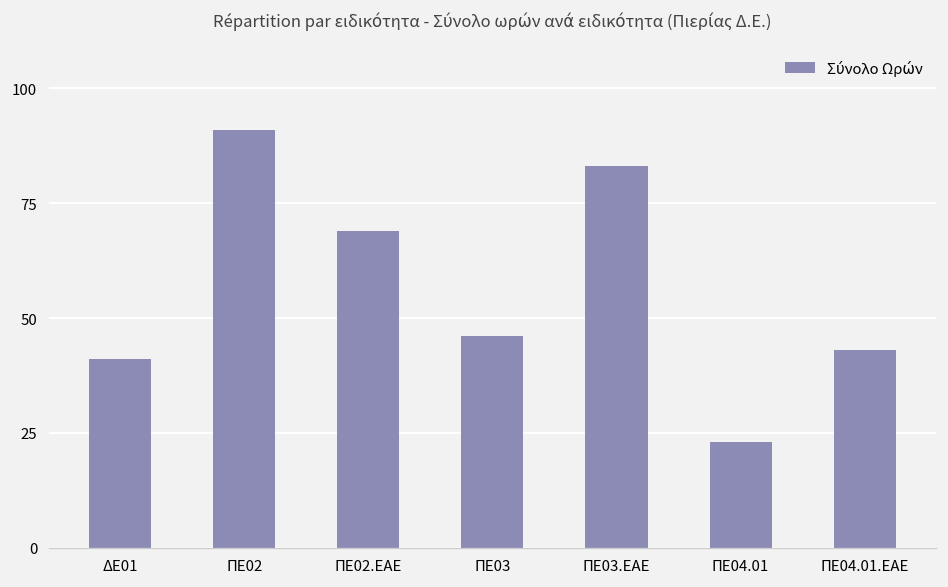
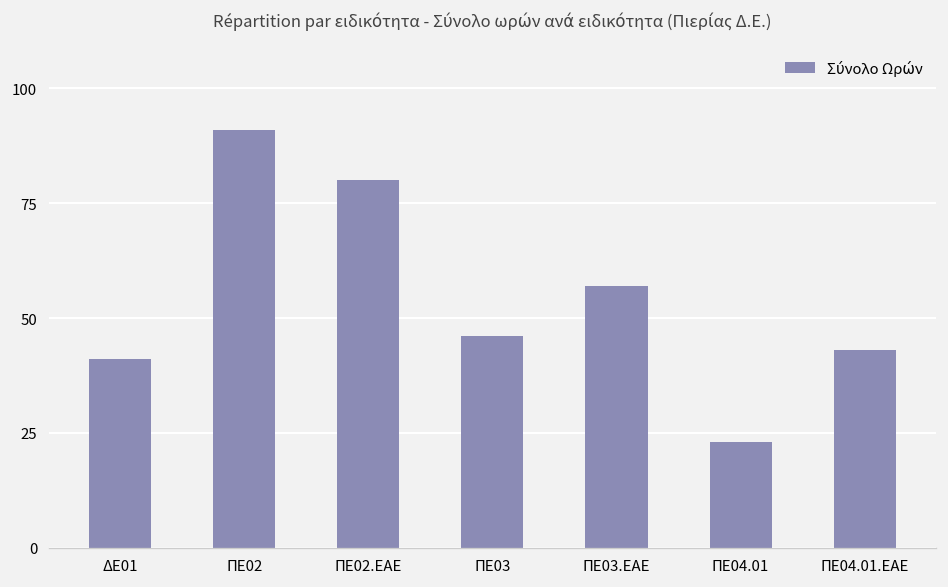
ΠΕ02.ΕΑΕ: 69 -> 80
ΠΕ03.ΕΑΕ: 83 -> 57
